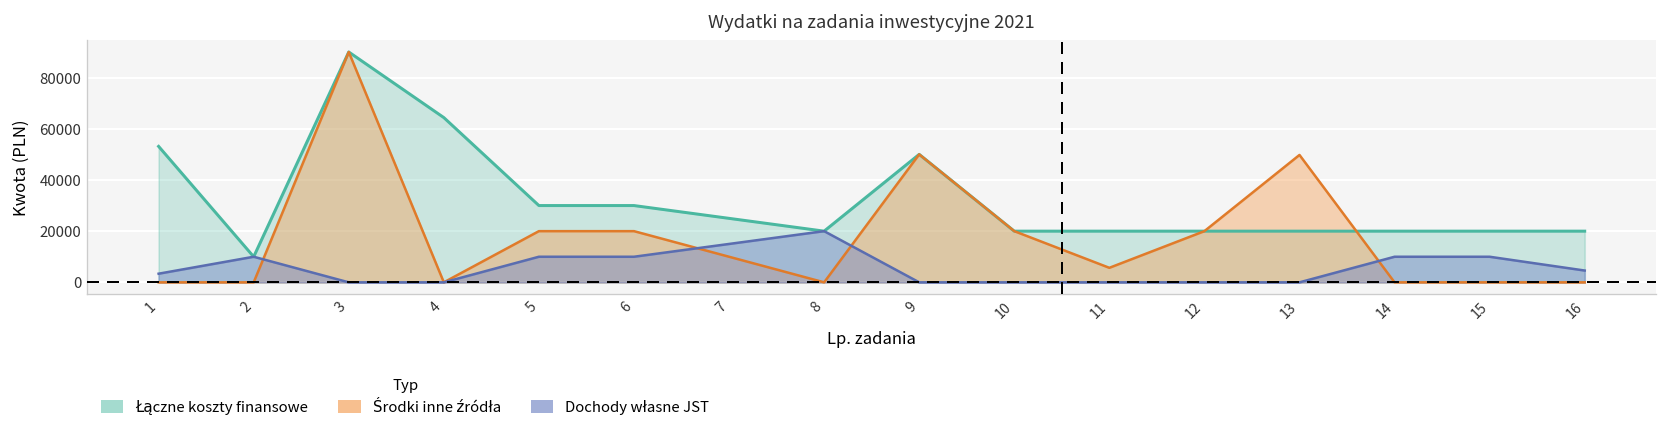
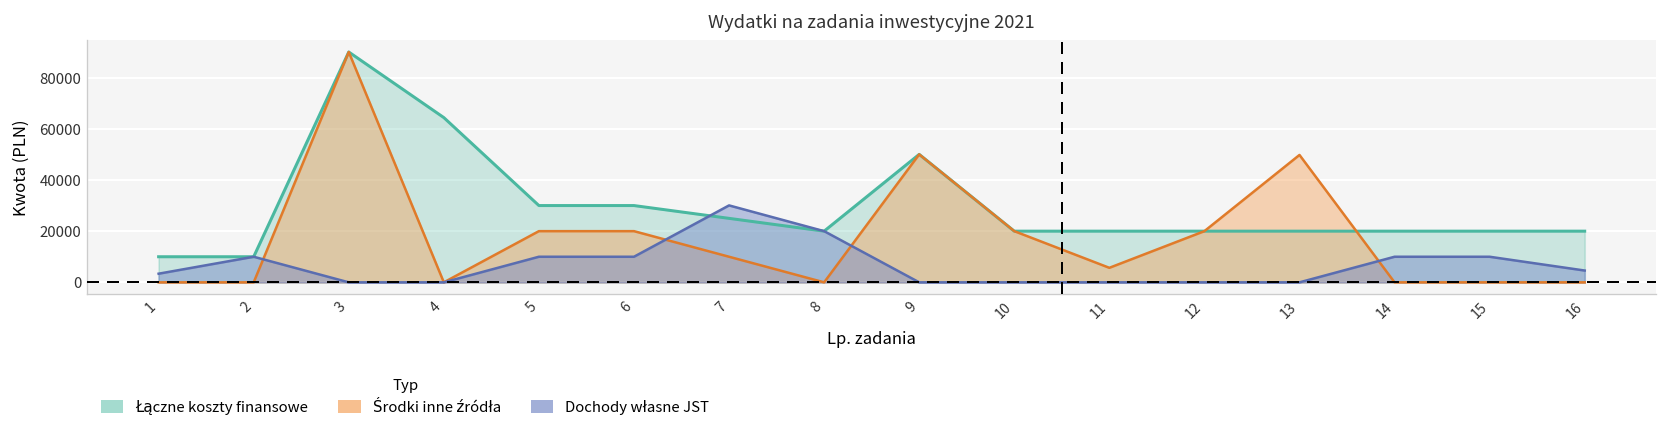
Łączne koszty finansowe, 1: 53000 -> 10000
Dochody własne JST, 7: 15000 -> 30000
